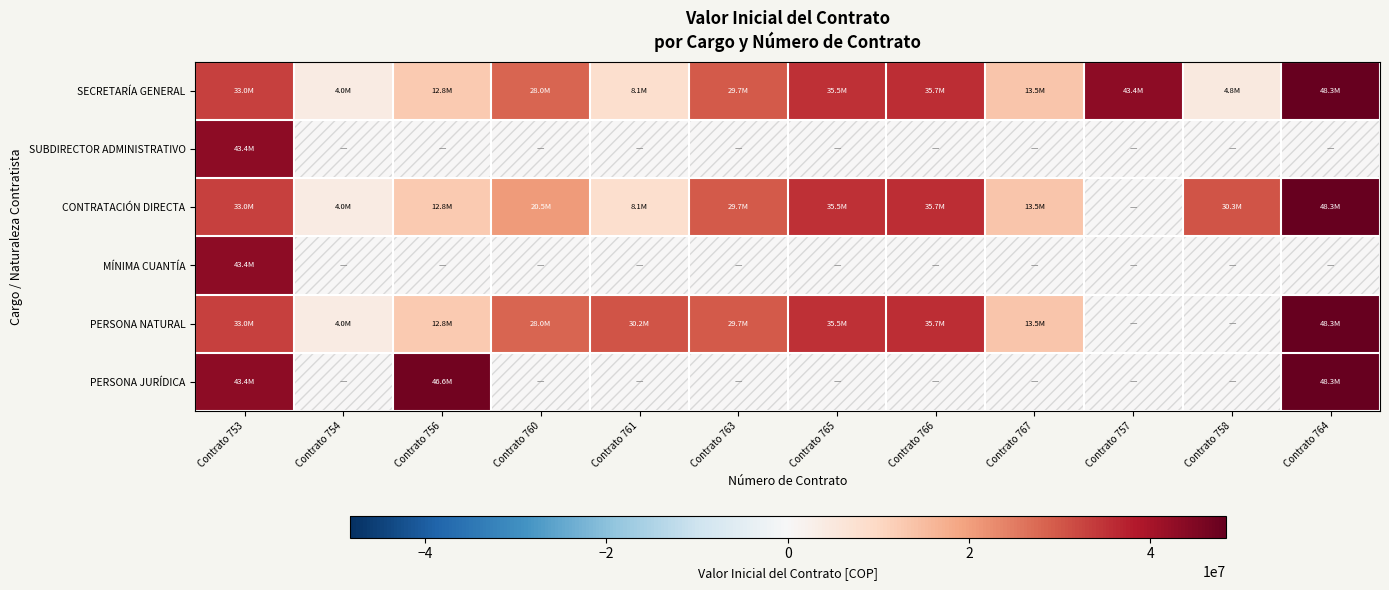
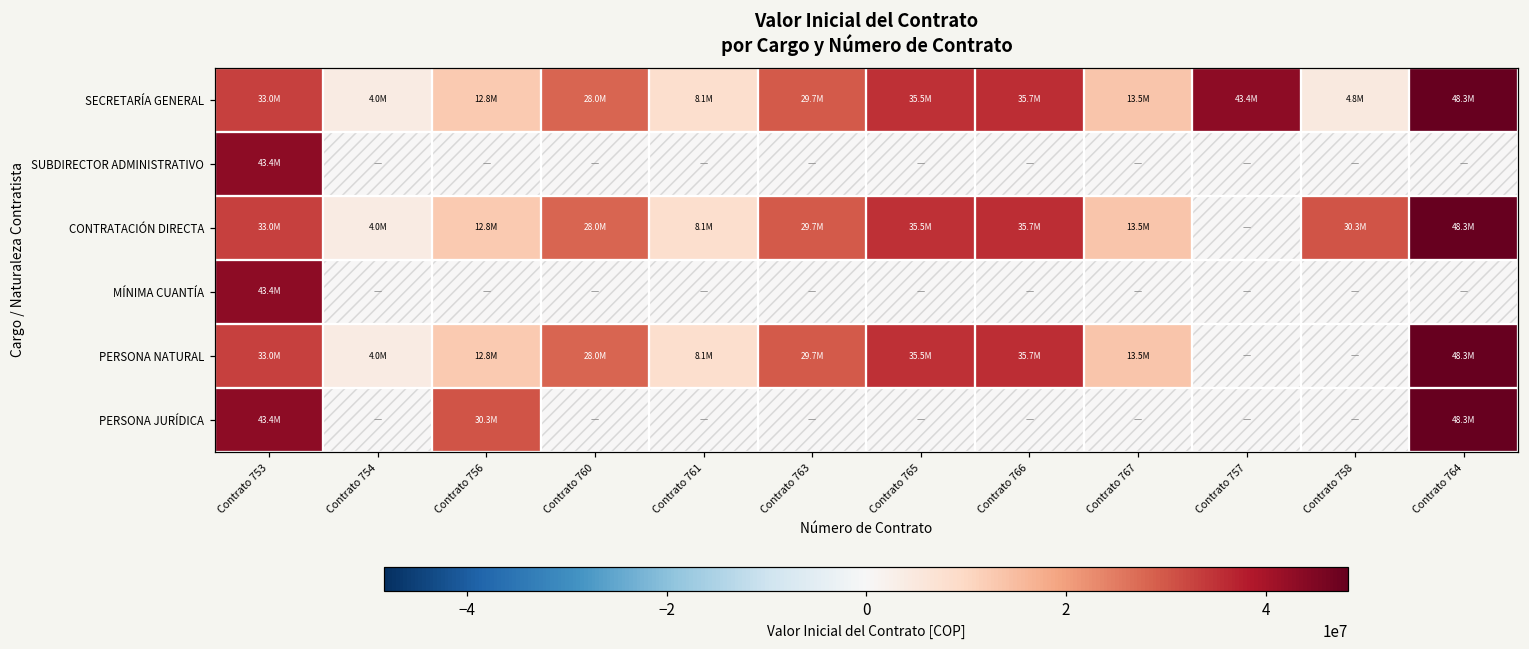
CONTRATACIÓN DIRECTA, Contrato 760: 20.5M -> 28.0M
PERSONA NATURAL, Contrato 761: 30.2M -> 8.1M
PERSONA JURÍDICA, Contrato 756: 46.6M -> 30.3M
